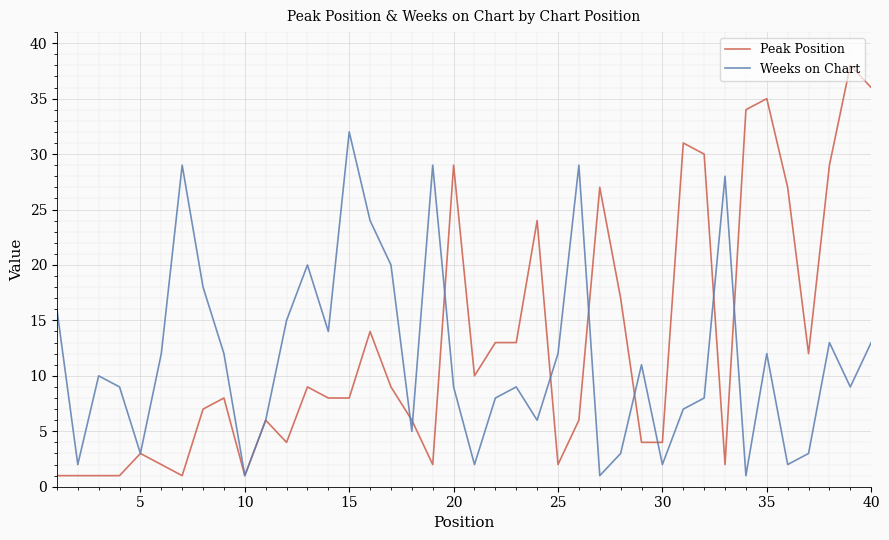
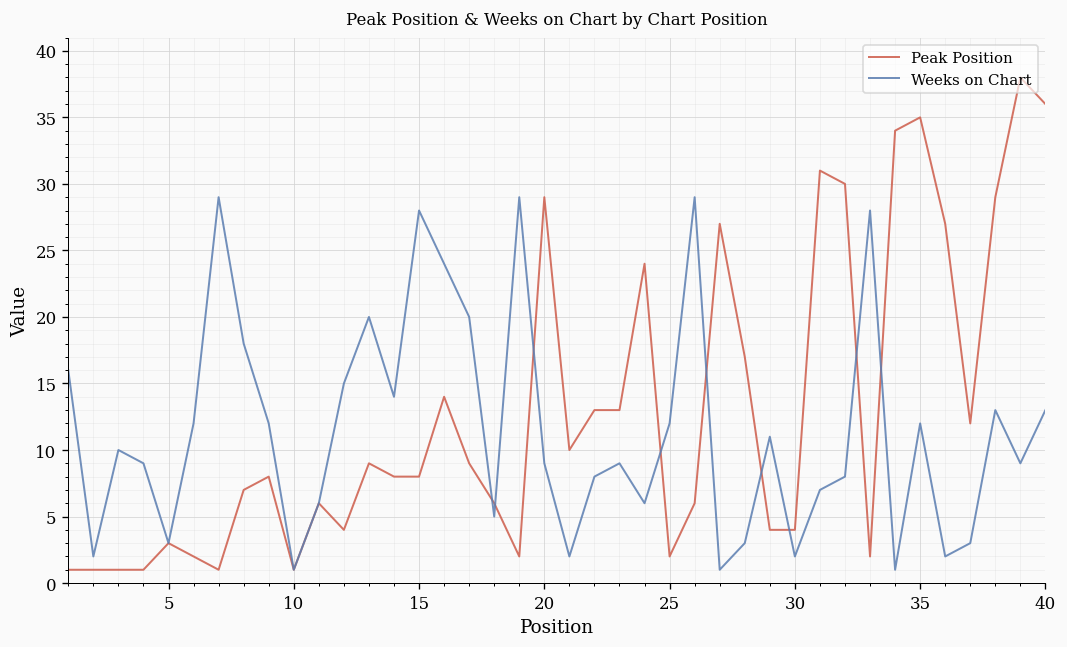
Weeks on Chart, 15: 32 -> 28
